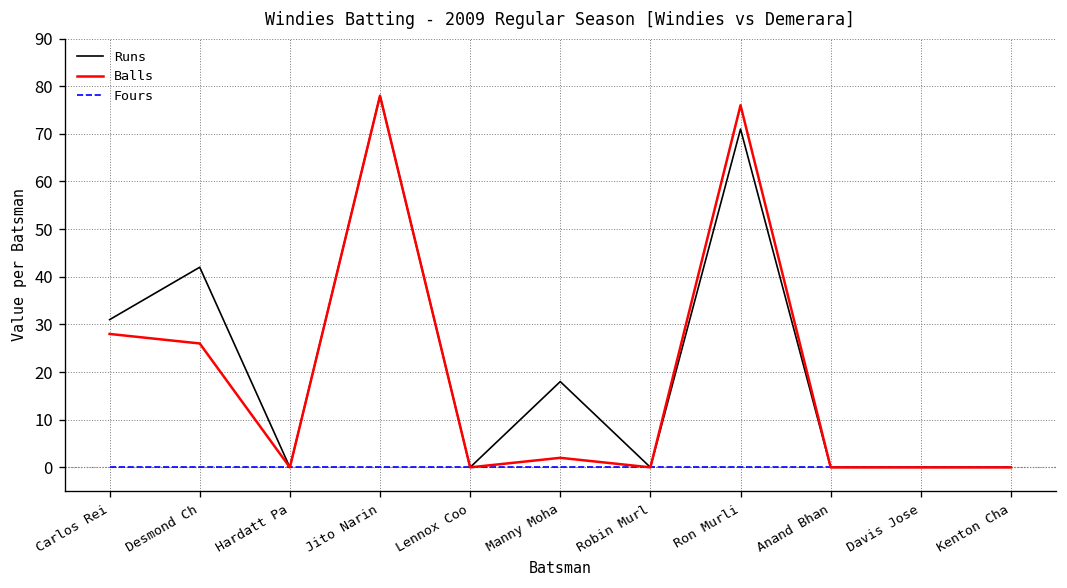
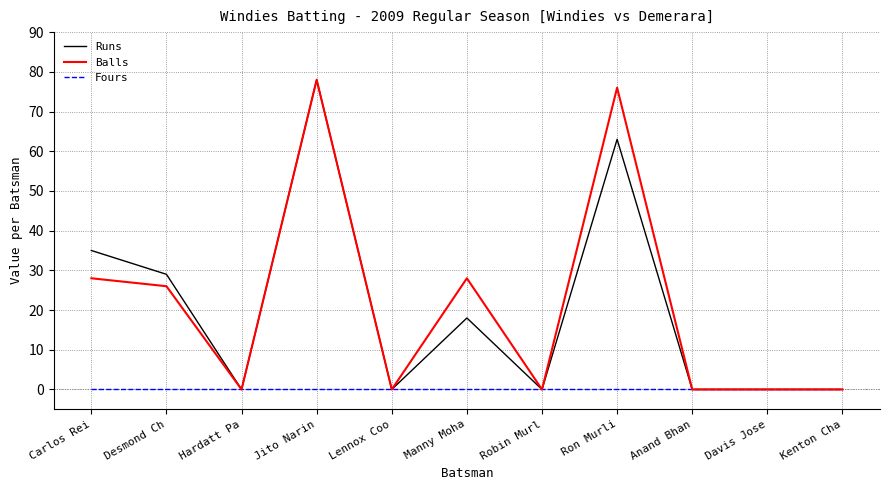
Runs, Carlos Rei: 31 -> 35
Runs, Desmond Ch: 42 -> 29
Balls, Manny Moha: 2 -> 28
Runs, Ron Murli: 71 -> 63
